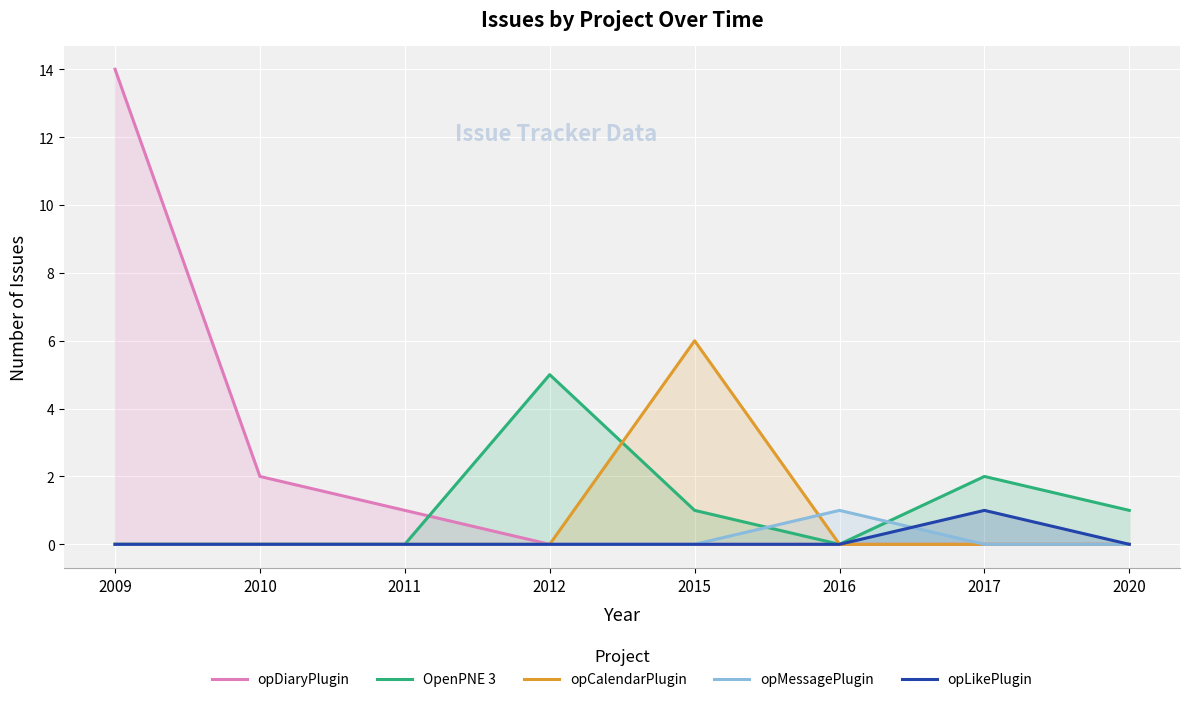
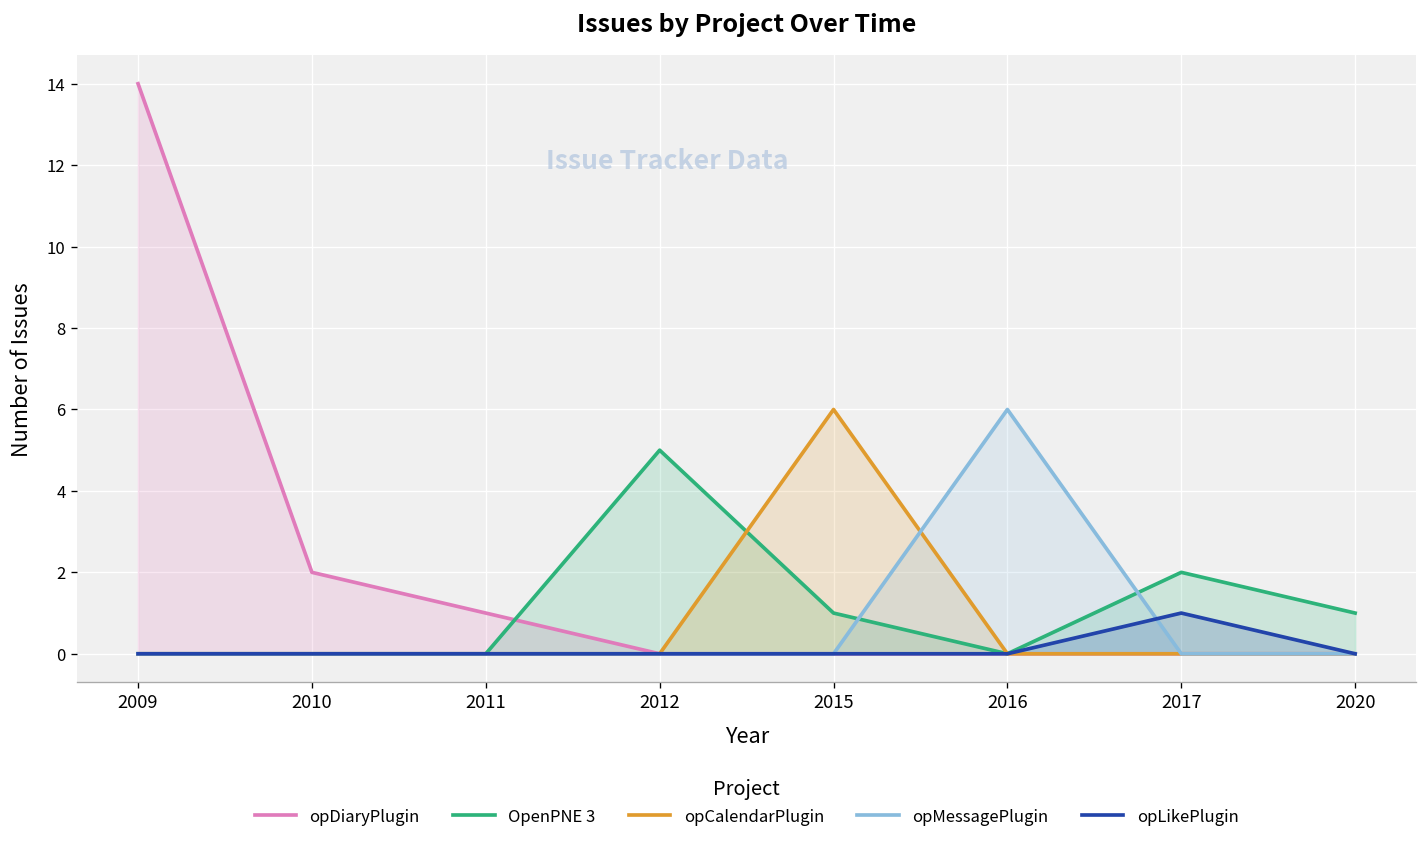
opMessagePlugin, 2016: 1 -> 6
